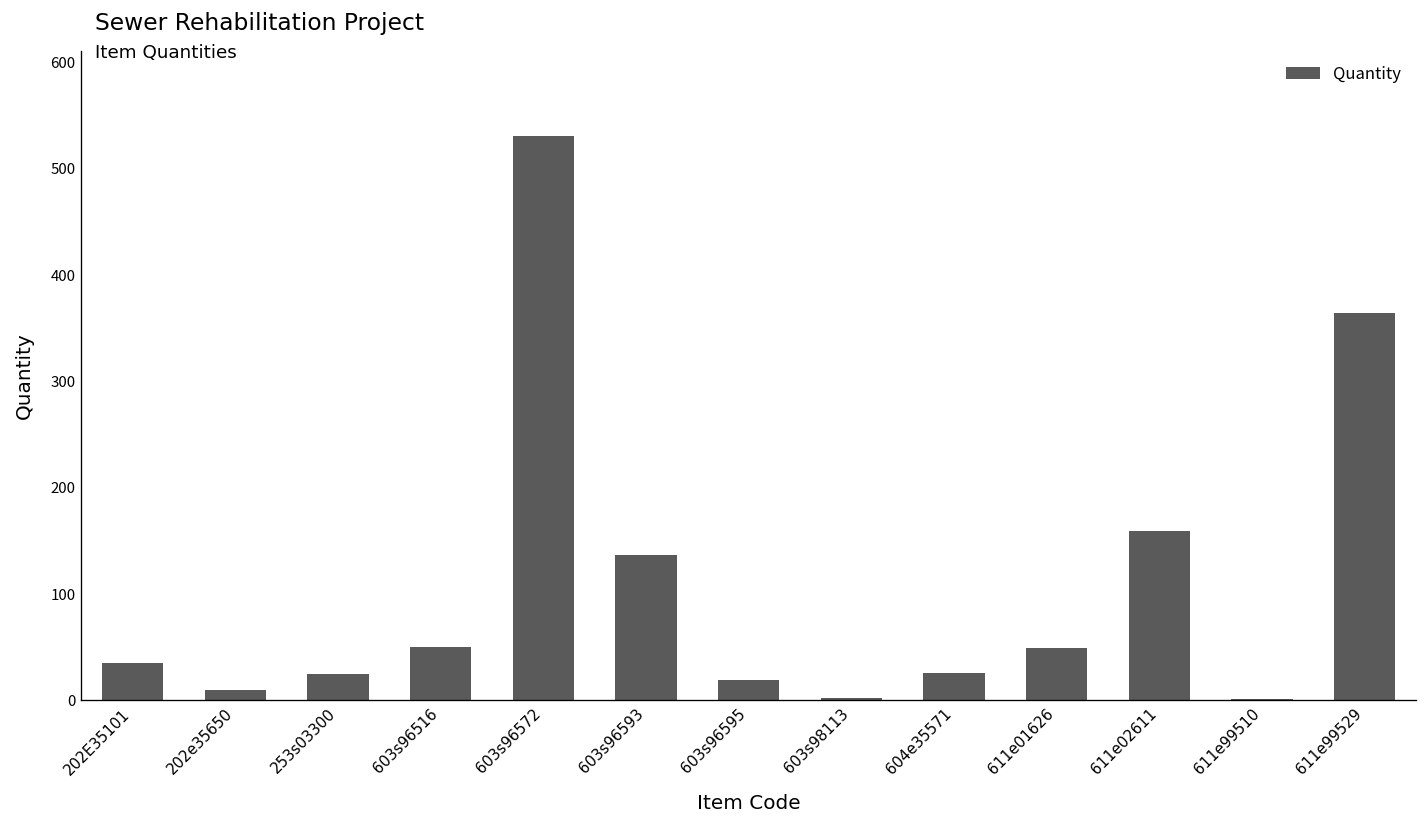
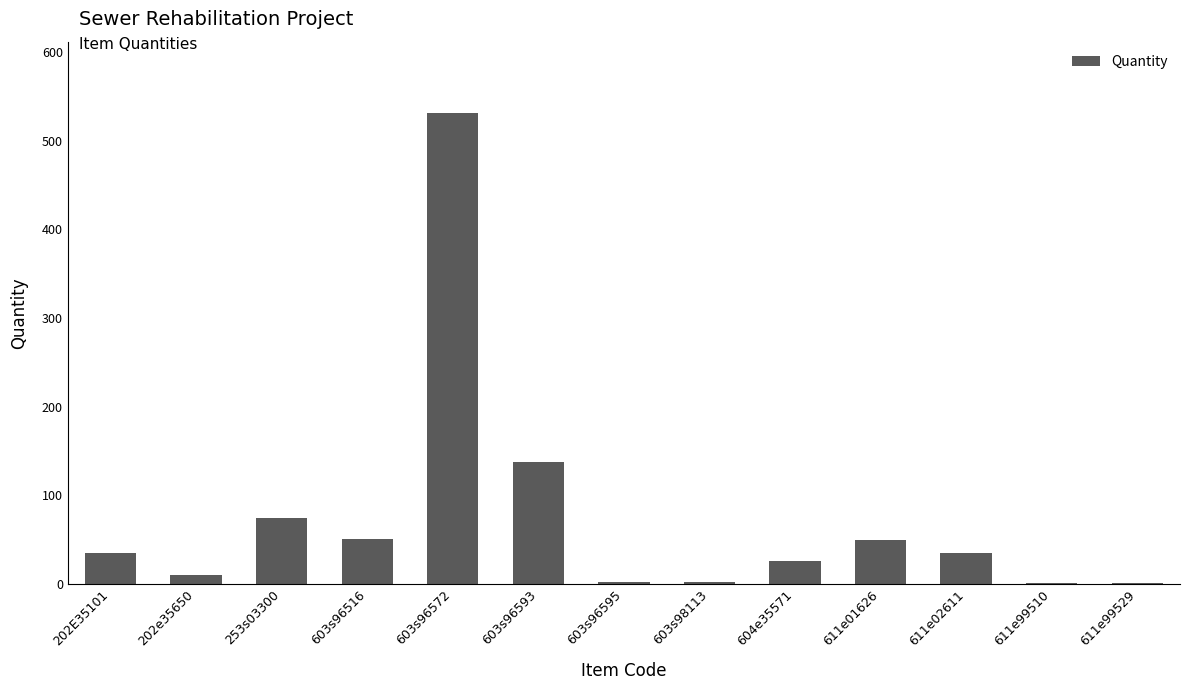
253s03300: 30 -> 70
603s96595: 20 -> 0
611e02611: 160 -> 40
611e99529: 360 -> 0
